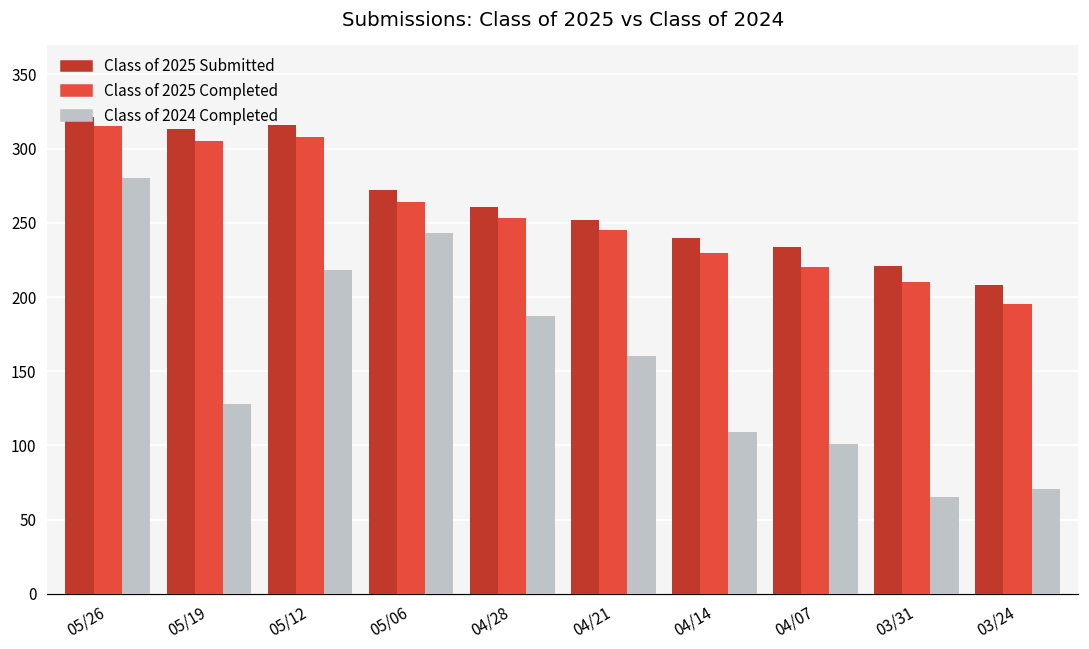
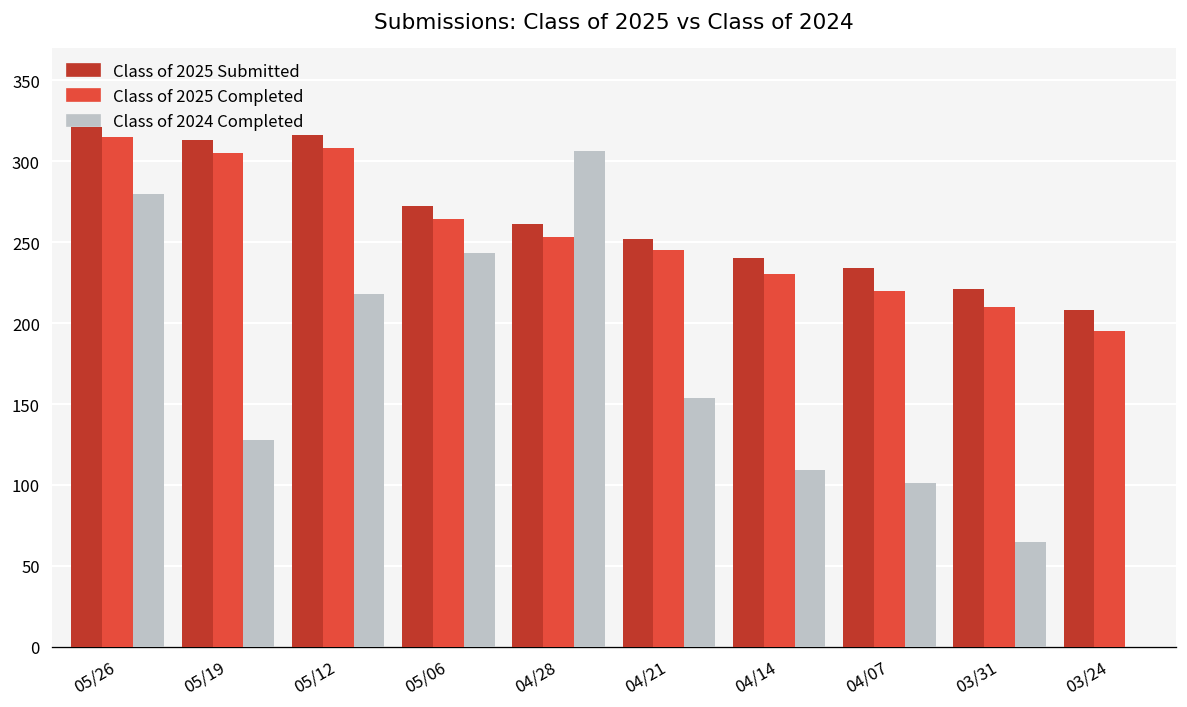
Class of 2024 Completed, 04/28: 187 -> 306
Class of 2024 Completed, 04/21: 160 -> 154
Class of 2024 Completed, 03/24: 71 -> 0
